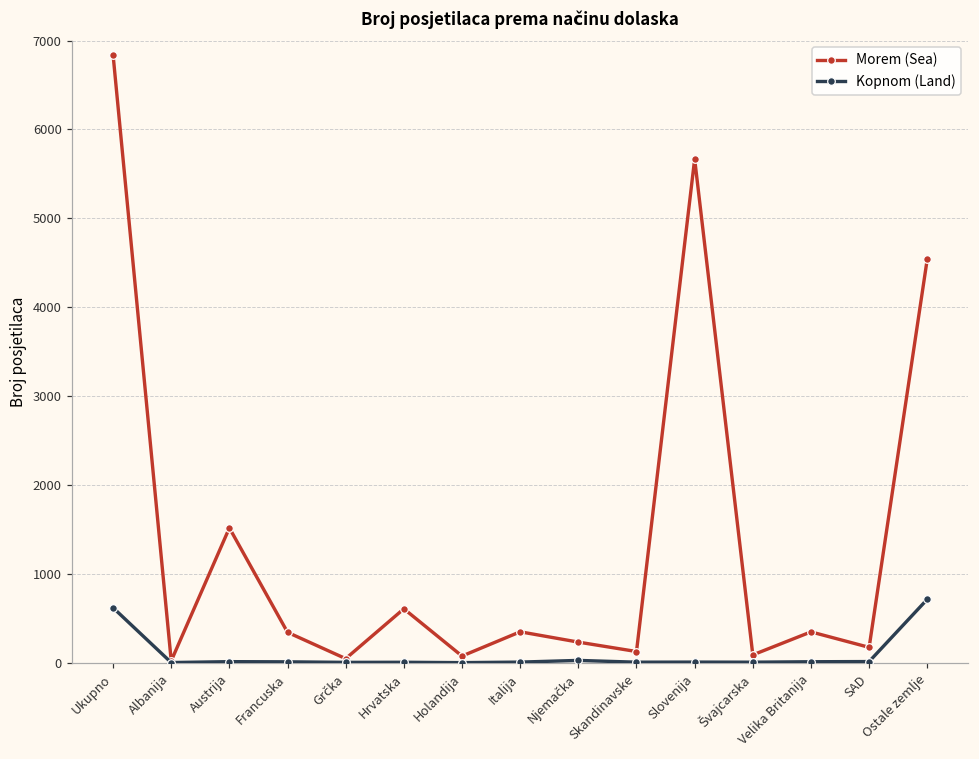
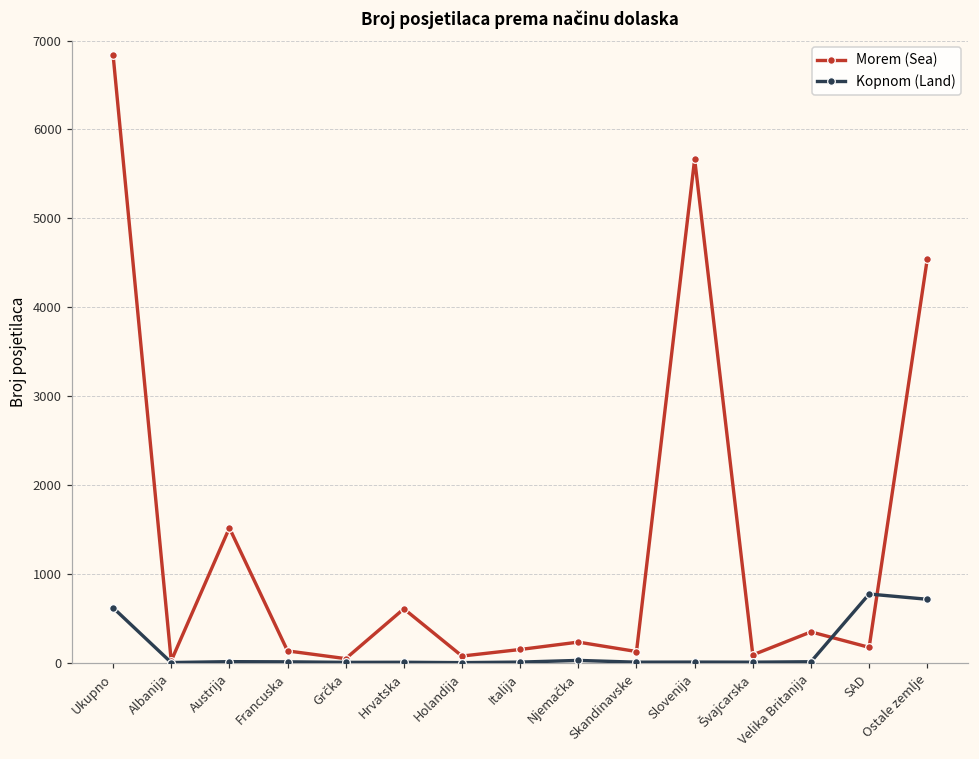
Morem (Sea), Francuska: 300 -> 100
Morem (Sea), Italija: 300 -> 100
Kopnom (Land), SAD: 0 -> 800
